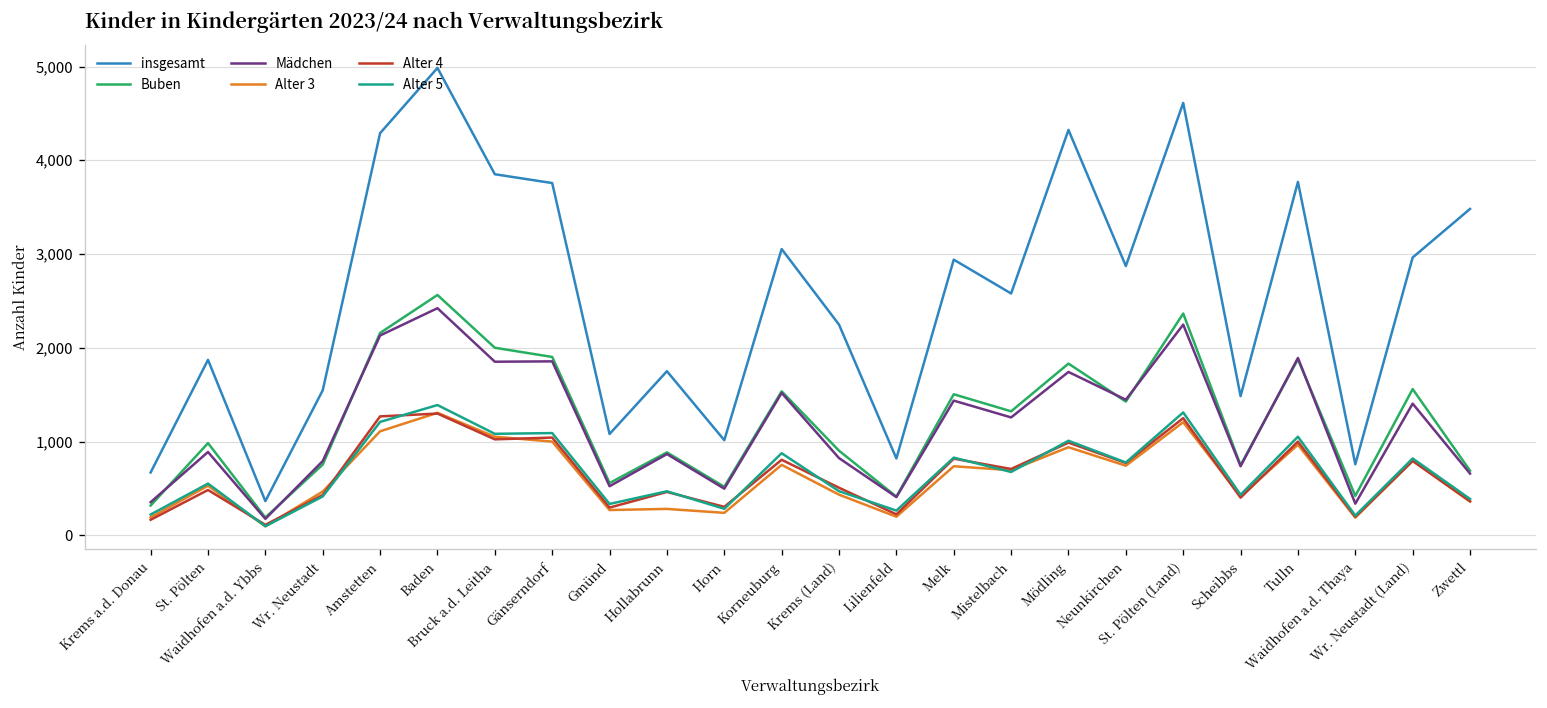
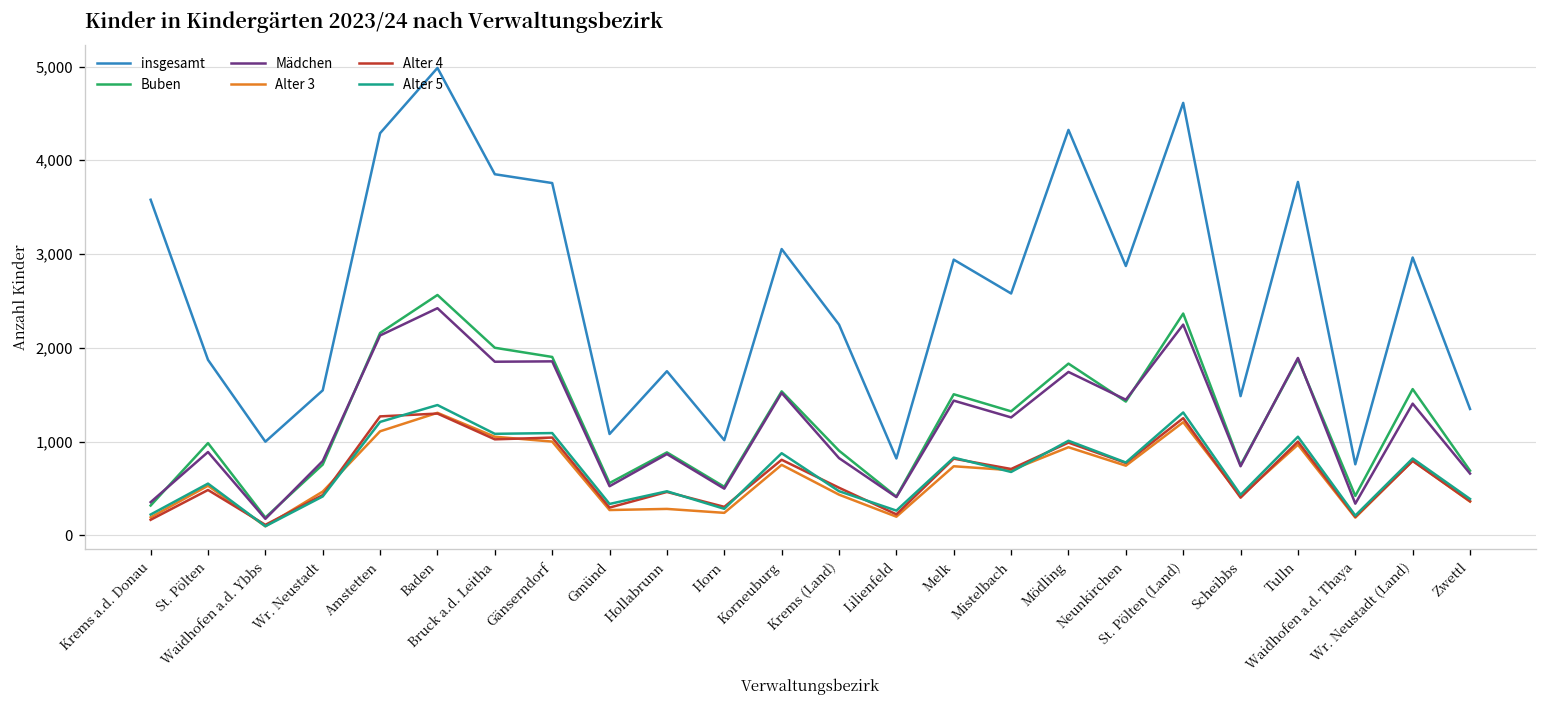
insgesamt, Krems a.d. Donau: 700 -> 3,600
insgesamt, Waidhofen a.d. Ybbs: 400 -> 1,000
insgesamt, Zwettl: 3,500 -> 1,300
